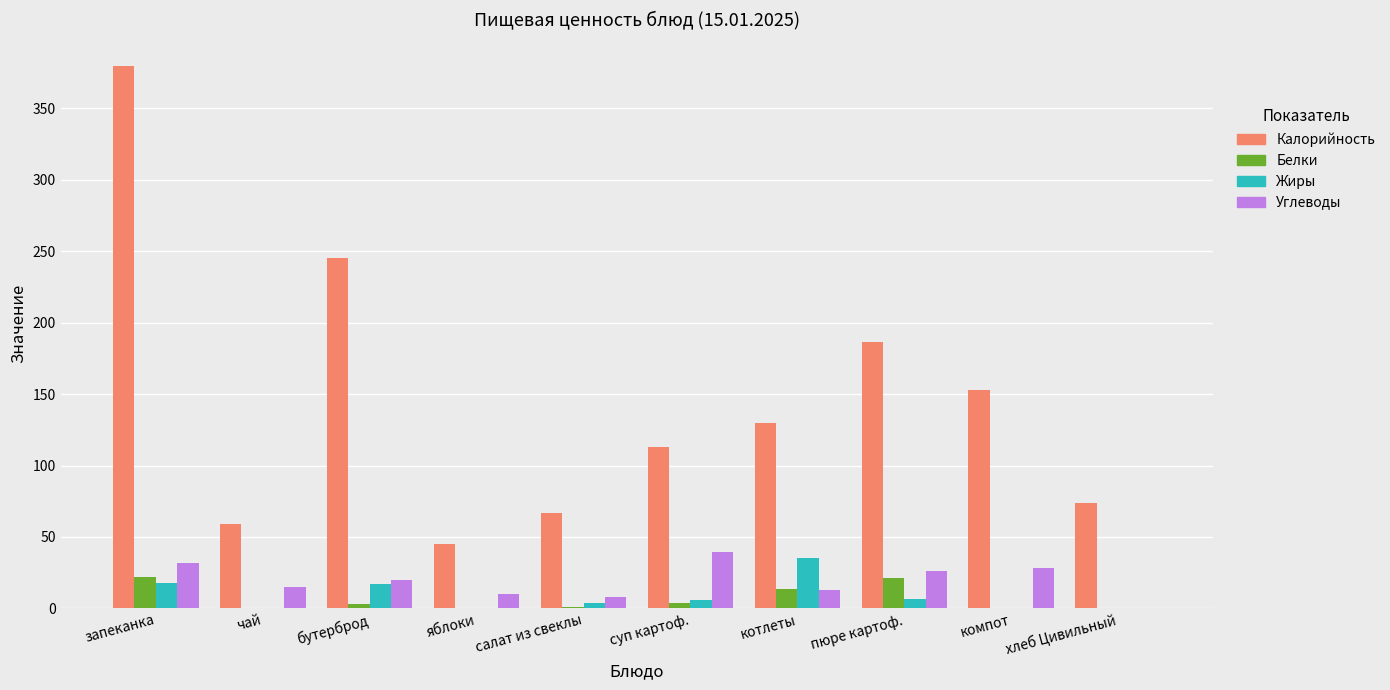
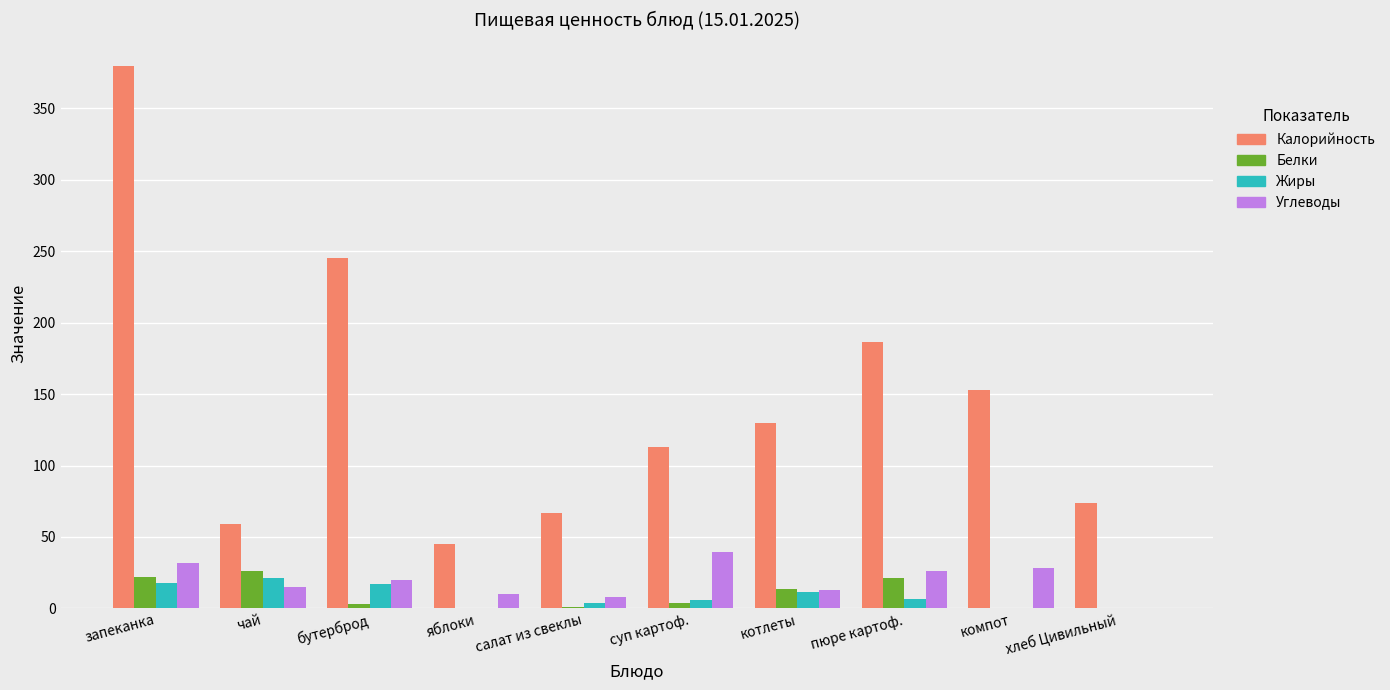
Белки, чай: 0 -> 26
Жиры, чай: 0 -> 21
Жиры, котлеты: 35 -> 11
